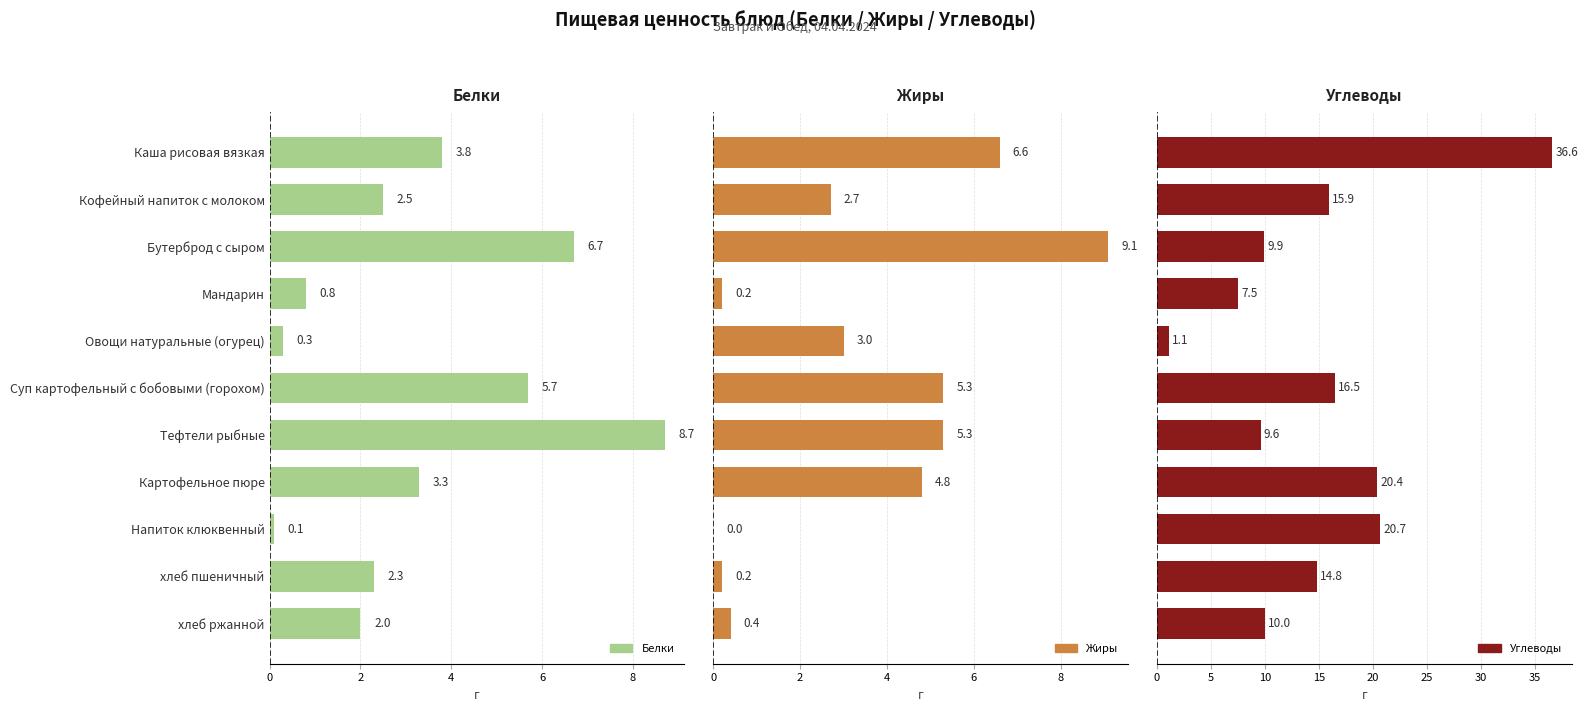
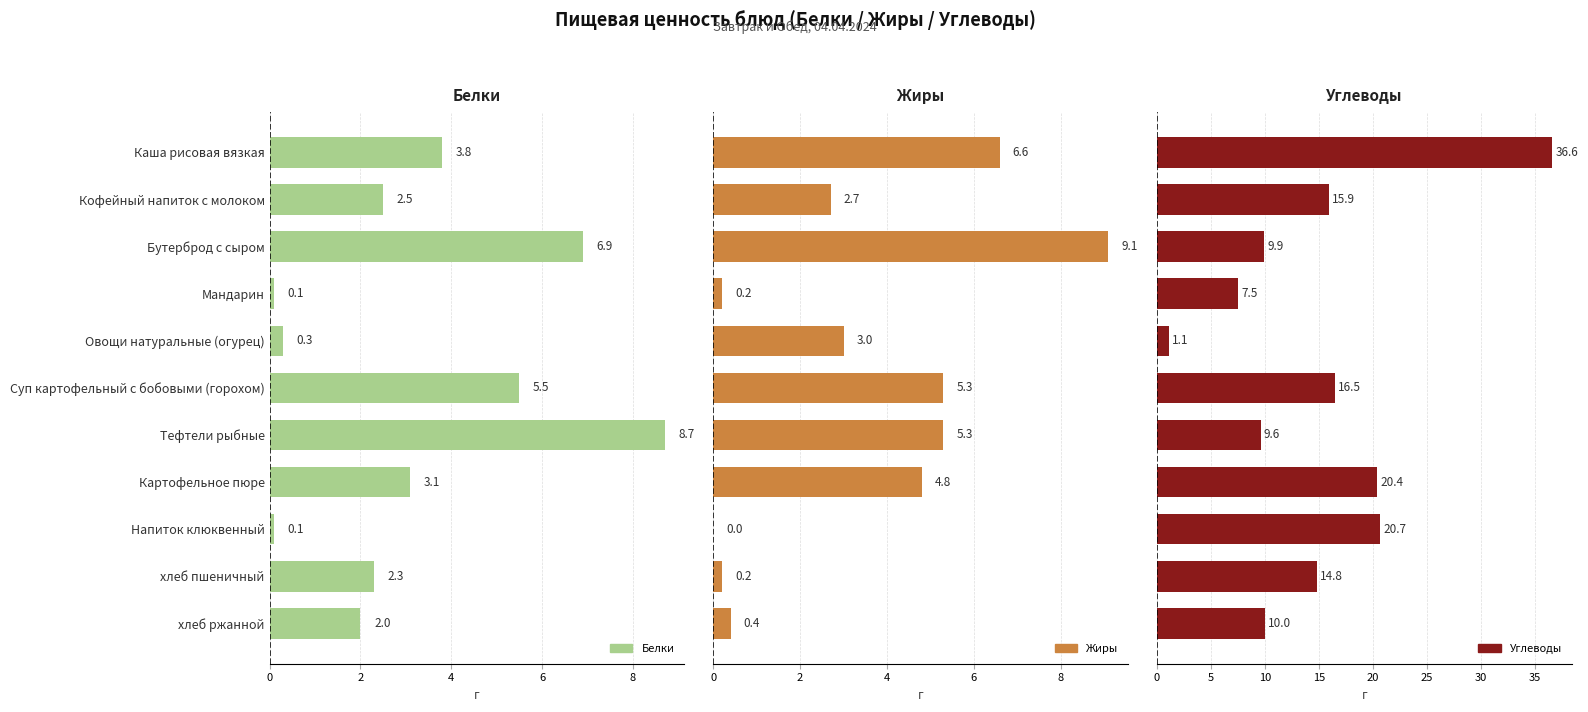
Белки, Бутерброд с сыром: 6.7 -> 6.9
Белки, Мандарин: 0.8 -> 0.1
Белки, Суп картофельный с бобовыми (горохом): 5.7 -> 5.5
Белки, Картофельное пюре: 3.3 -> 3.1
